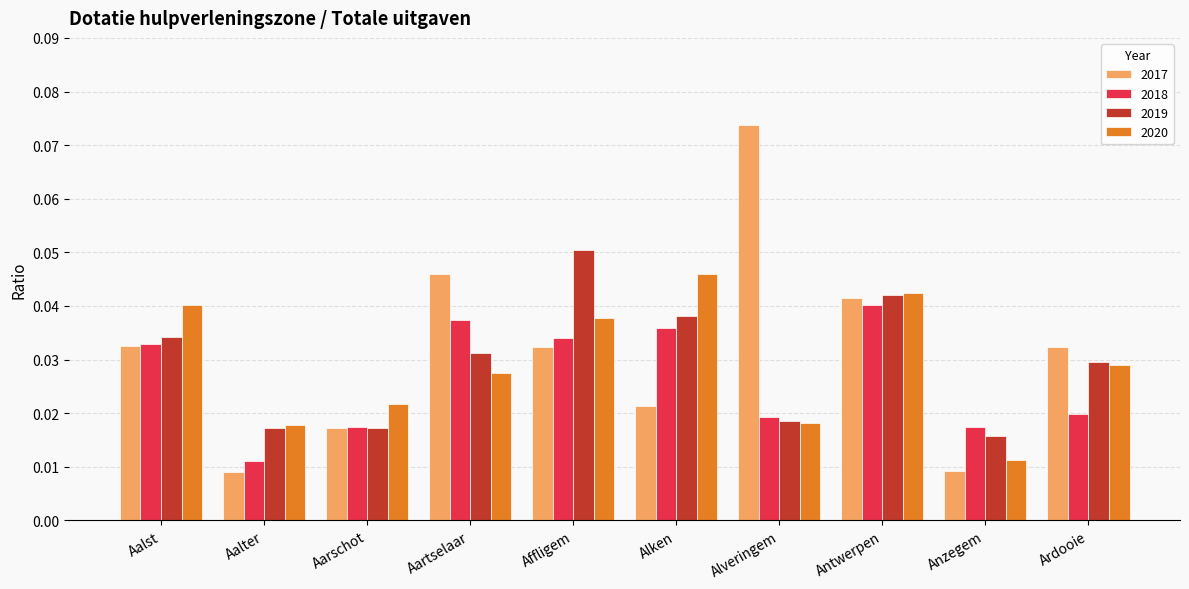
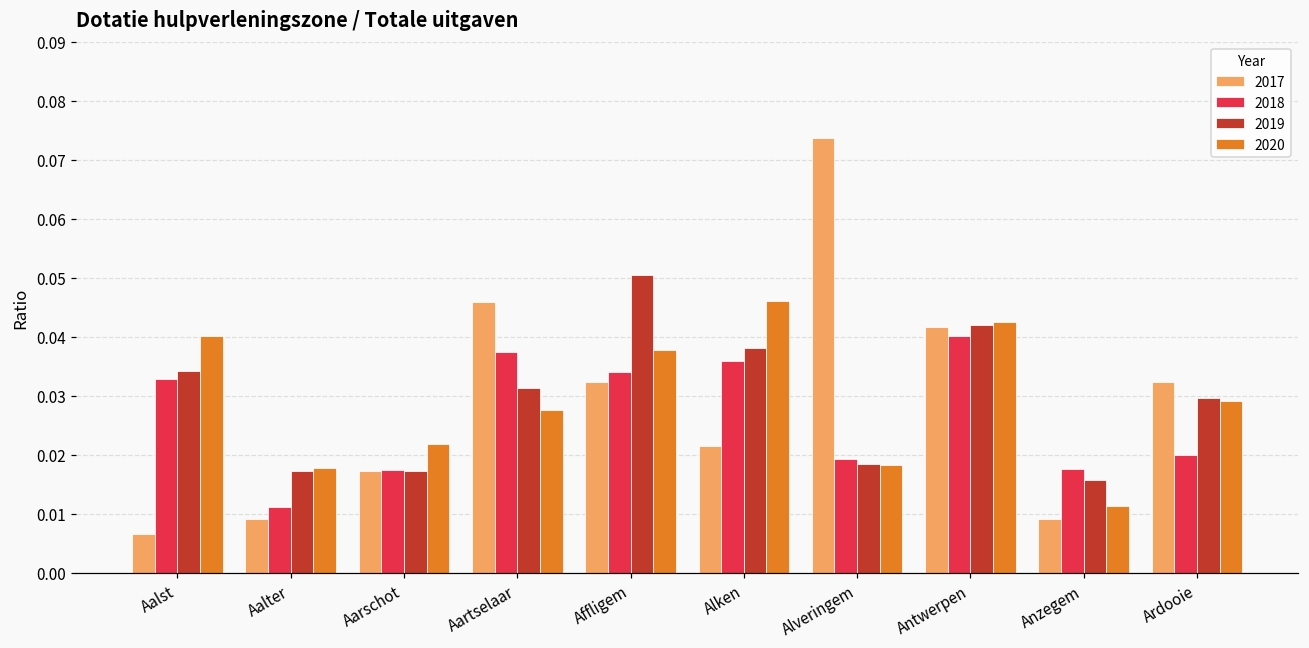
2017, Aalst: 0.033 -> 0.007
